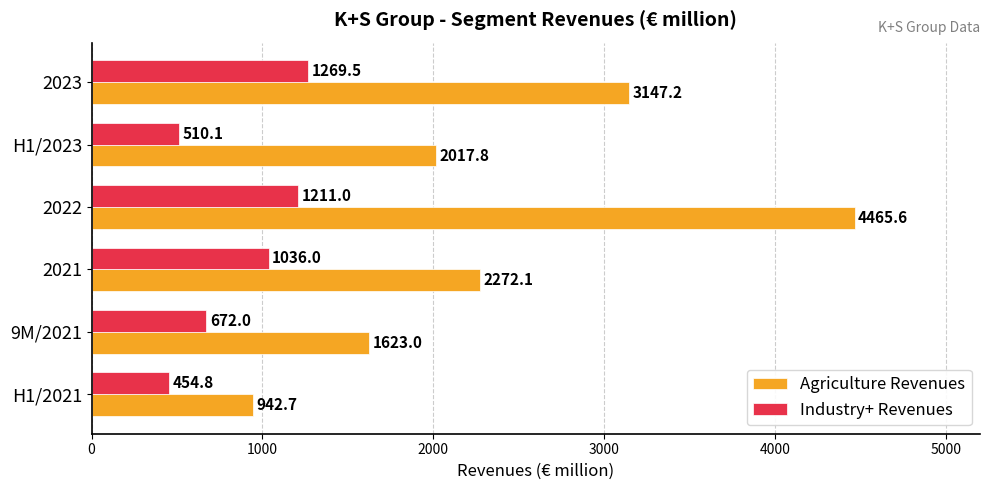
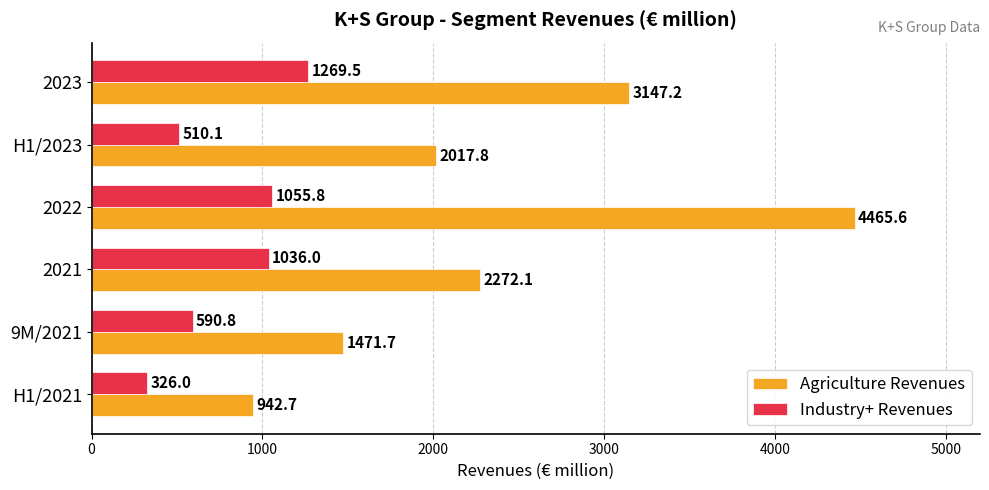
Industry+ Revenues, 2022: 1211.0 -> 1055.8
Industry+ Revenues, 9M/2021: 672.0 -> 590.8
Agriculture Revenues, 9M/2021: 1623.0 -> 1471.7
Industry+ Revenues, H1/2021: 454.8 -> 326.0
